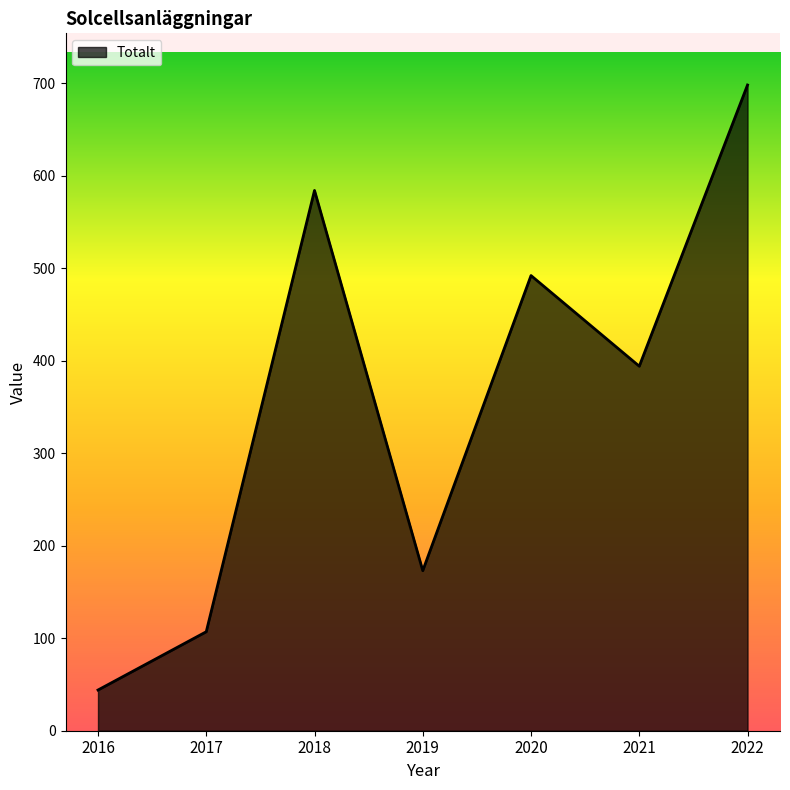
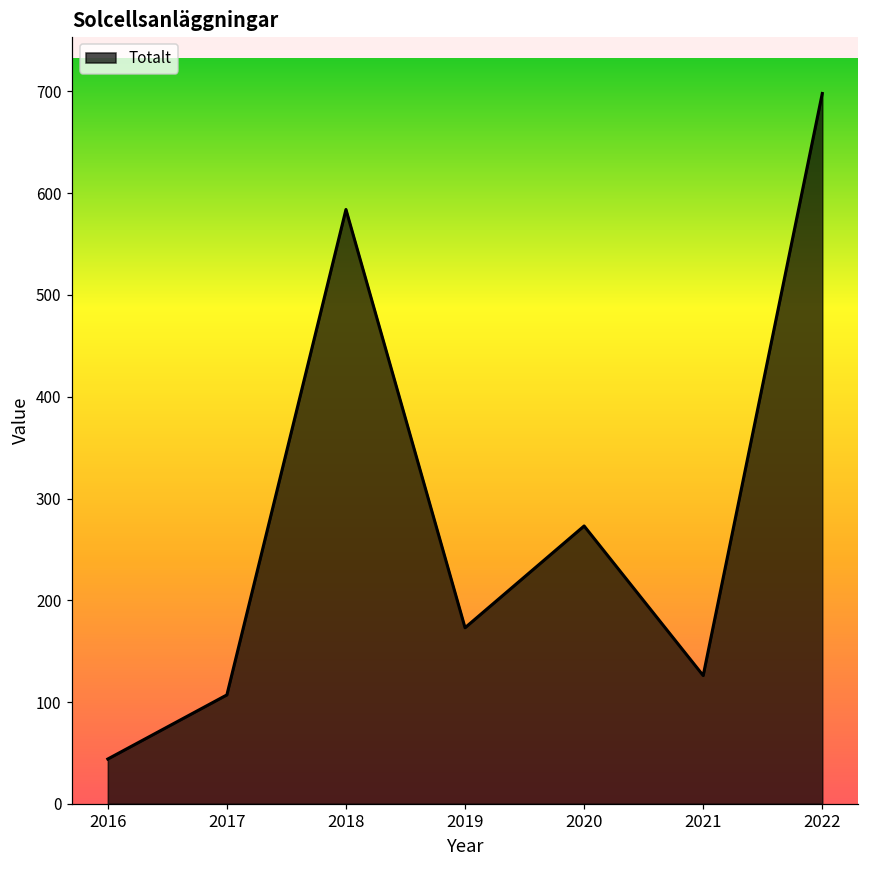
2020: 490 -> 270
2021: 390 -> 130
